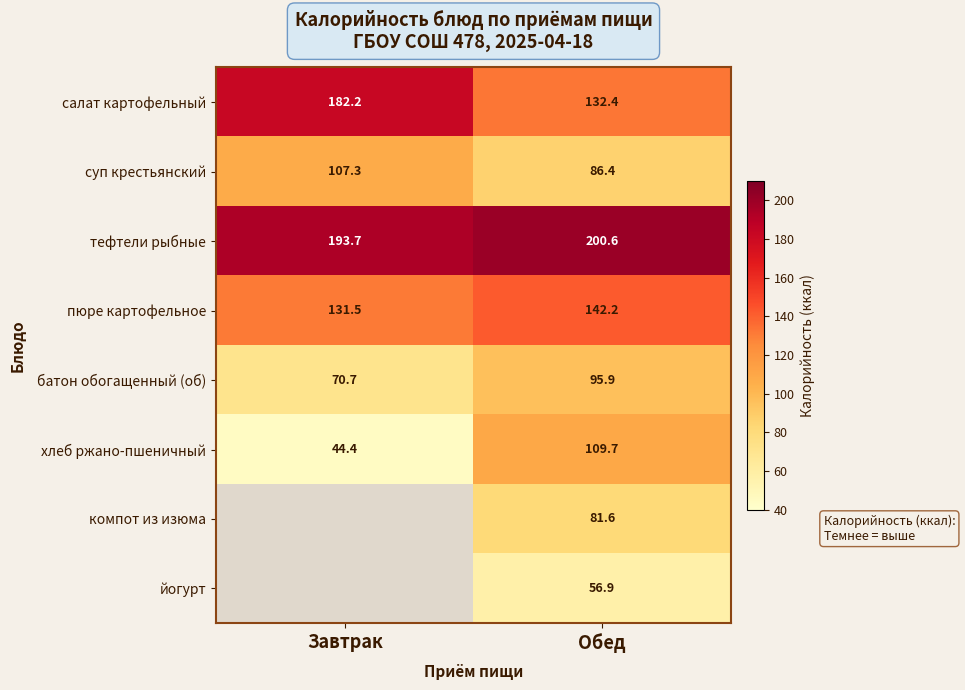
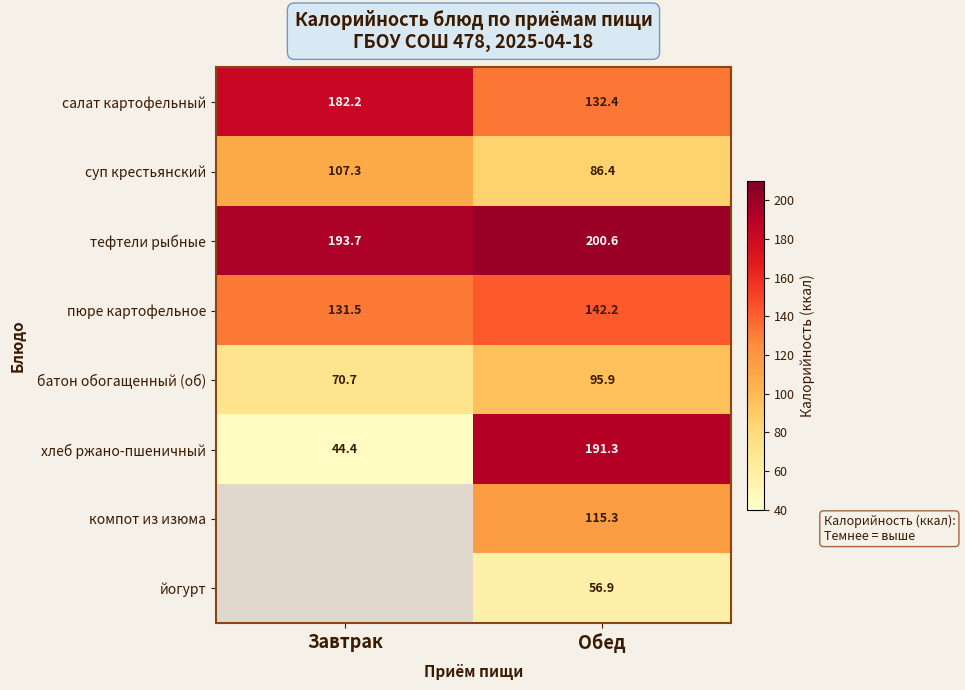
хлеб ржано-пшеничный, Обед: 109.7 -> 191.3
компот из изюма, Обед: 81.6 -> 115.3
